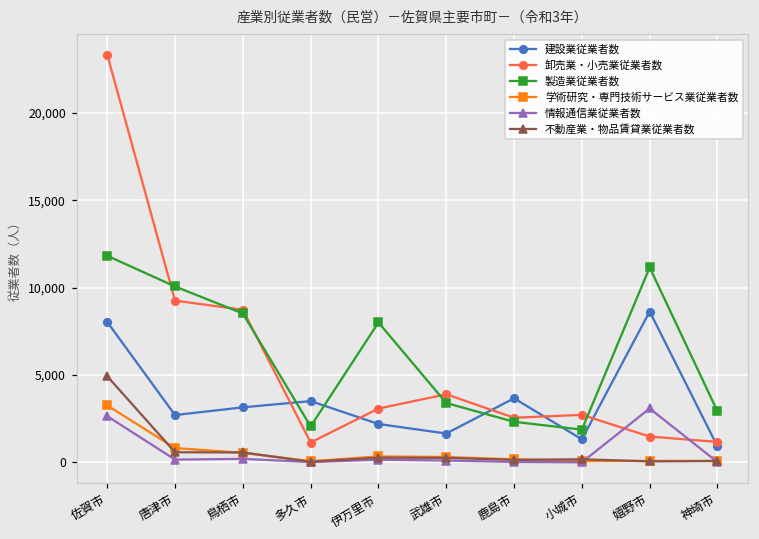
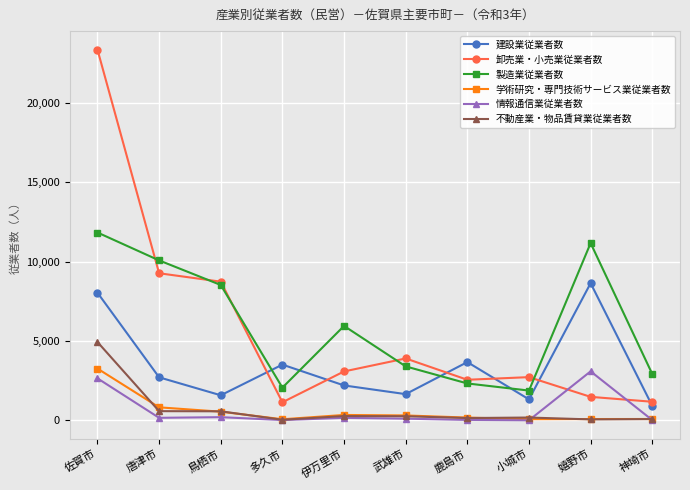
建設業従業者数, 鳥栖市: 3,200 -> 1,600
製造業従業者数, 伊万里市: 8,000 -> 6,000
